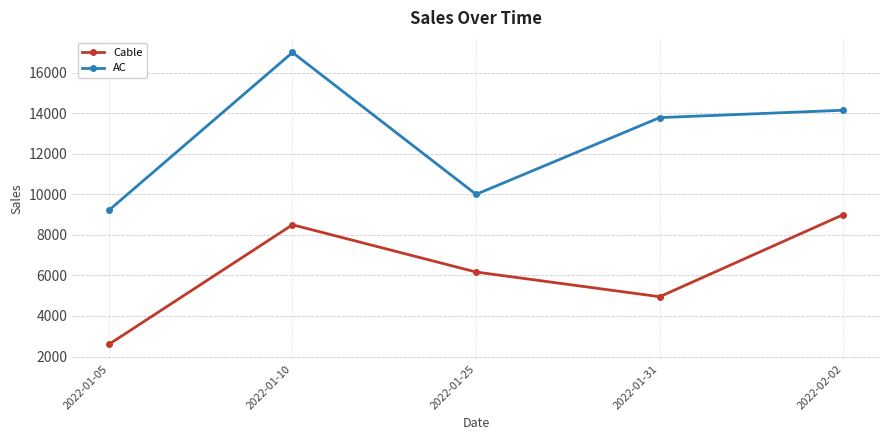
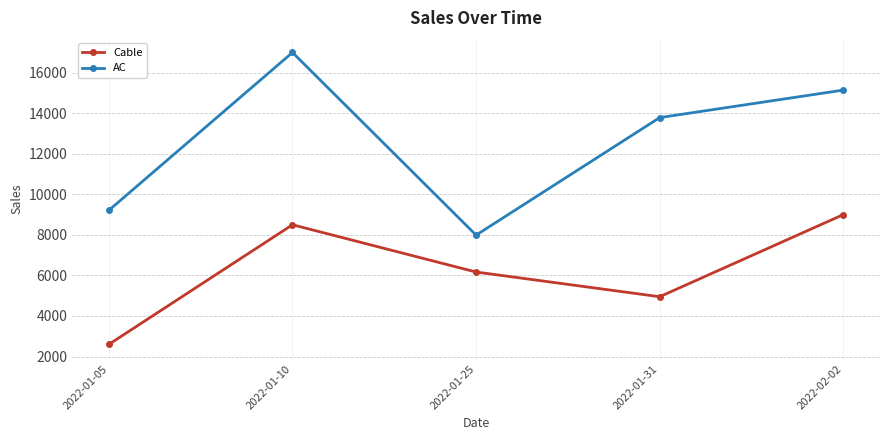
AC, 2022-01-25: 10000 -> 8000
AC, 2022-02-02: 14200 -> 15100
